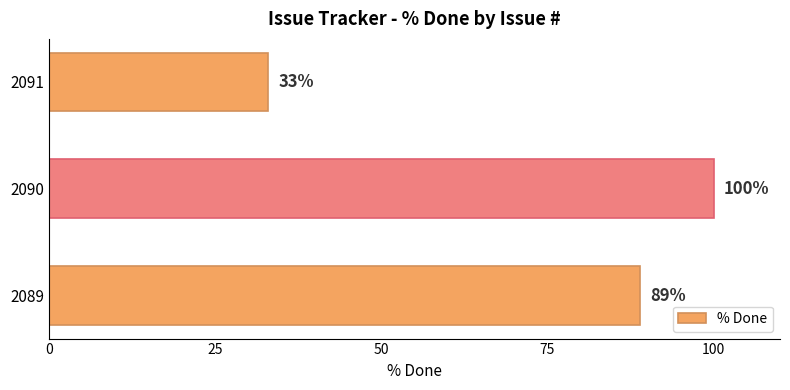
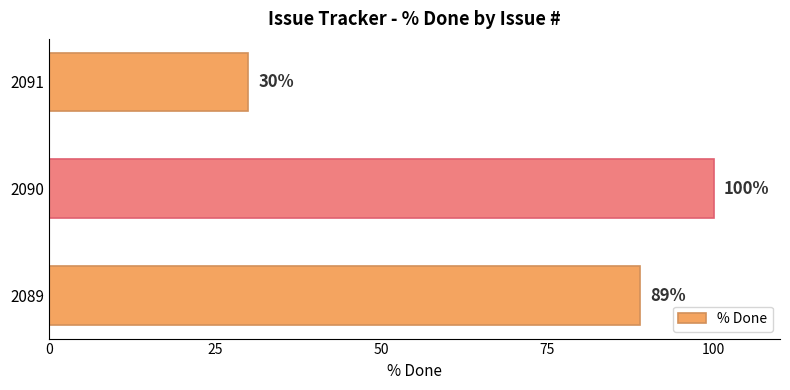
2091: 33% -> 30%
